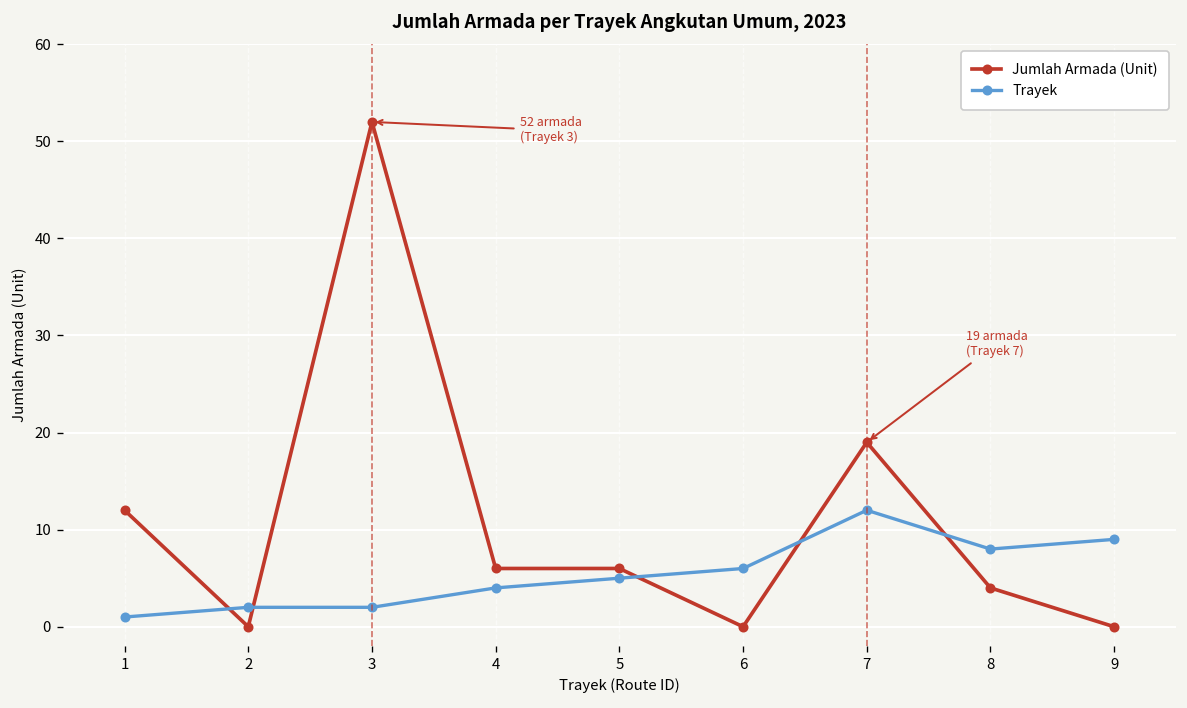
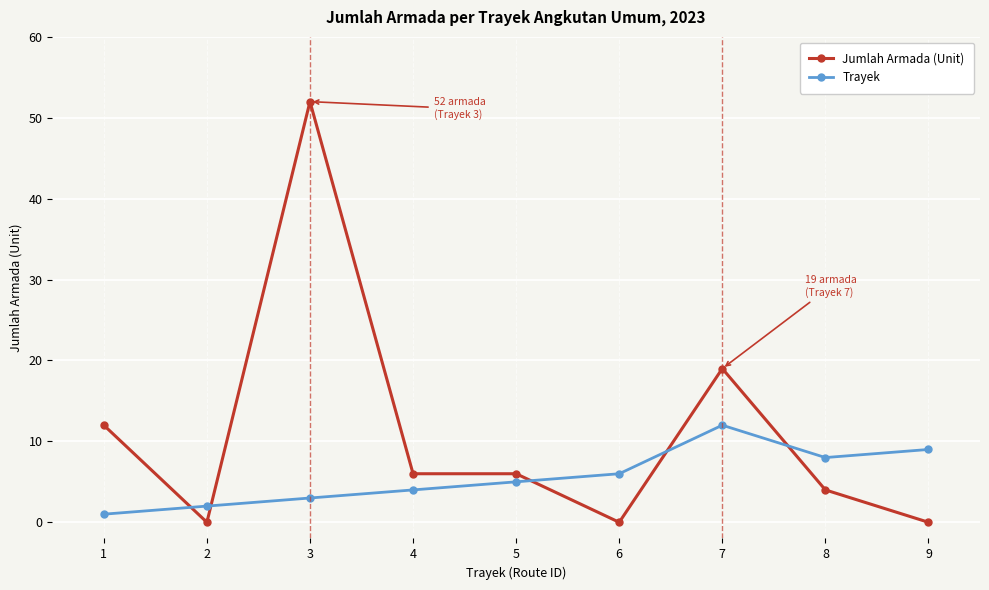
Trayek, 3: 2 -> 3
